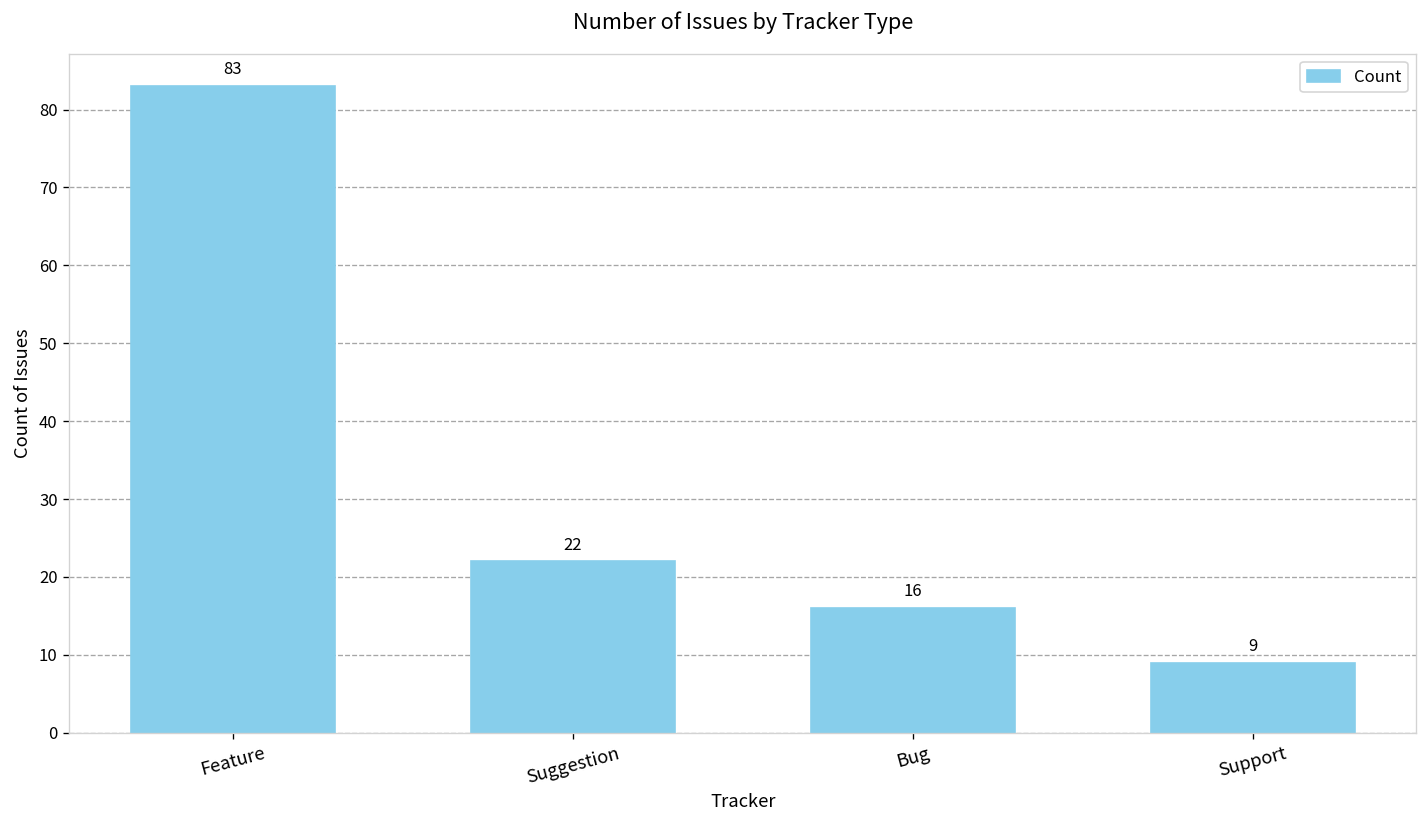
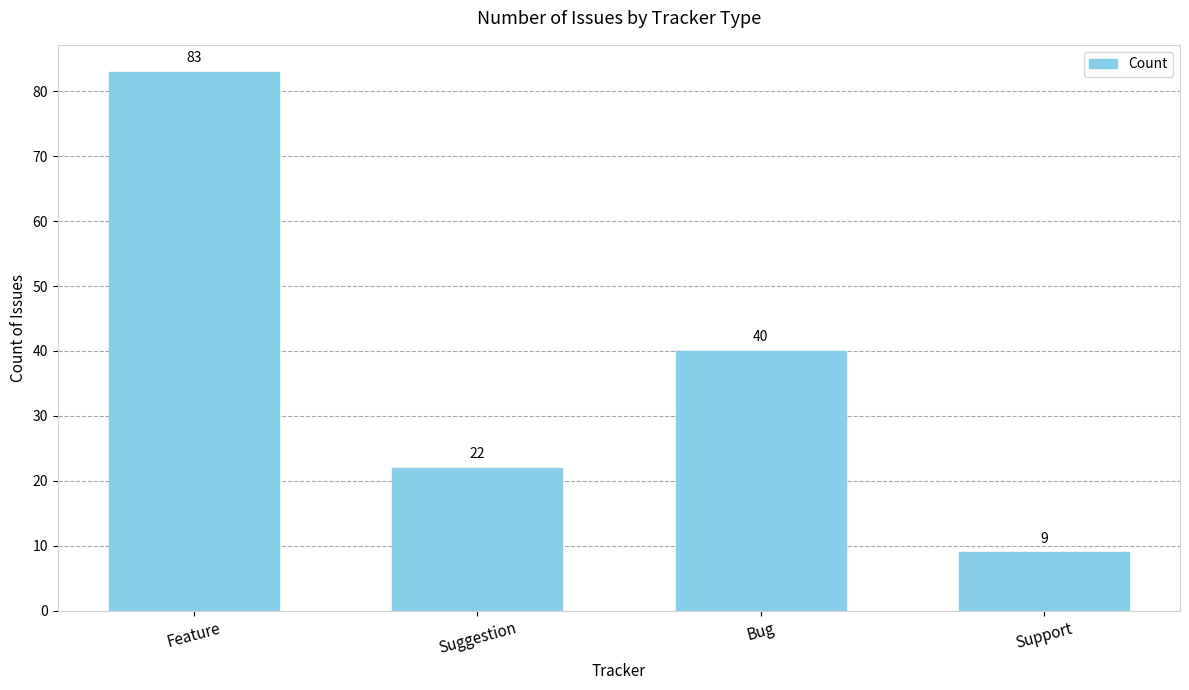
Bug: 16 -> 40
